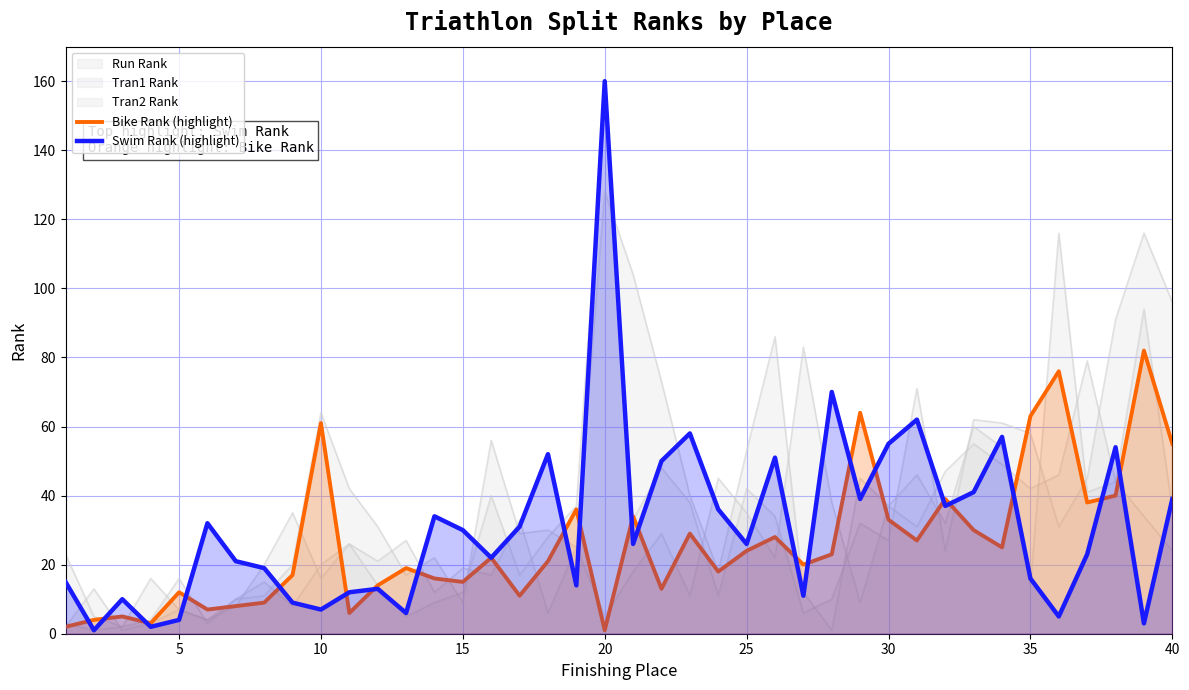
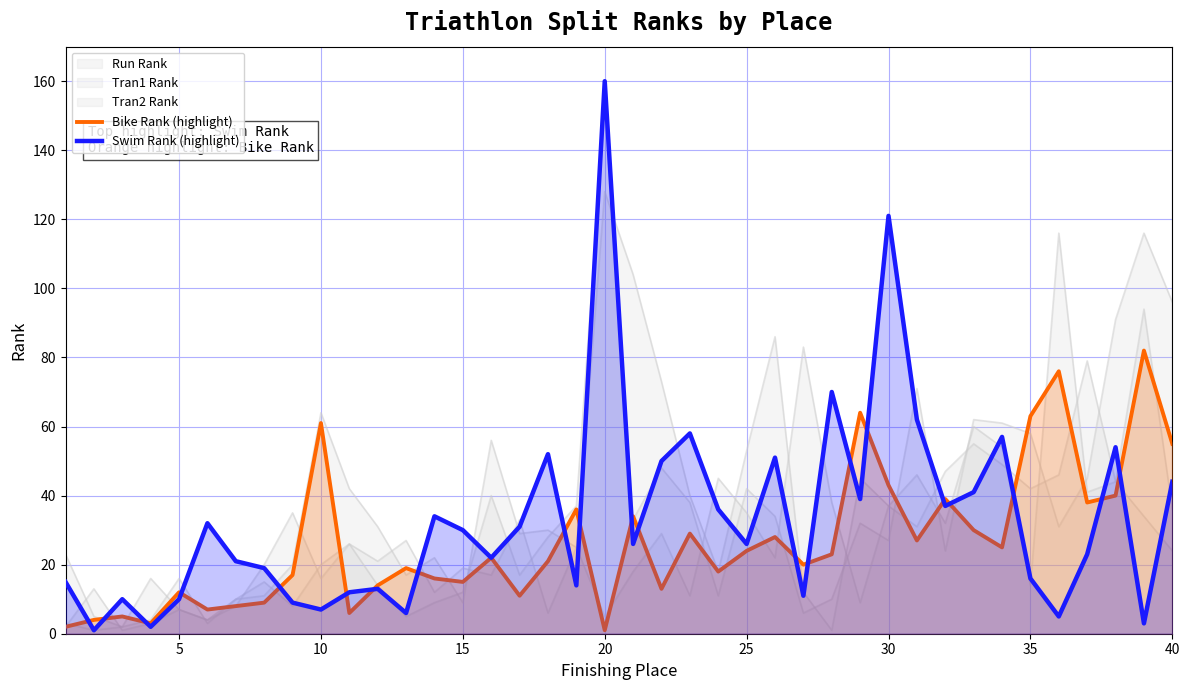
Swim Rank (highlight), 5: 4 -> 10
Bike Rank (highlight), 30: 33 -> 43
Swim Rank (highlight), 30: 55 -> 121
Swim Rank (highlight), 40: 39 -> 44
